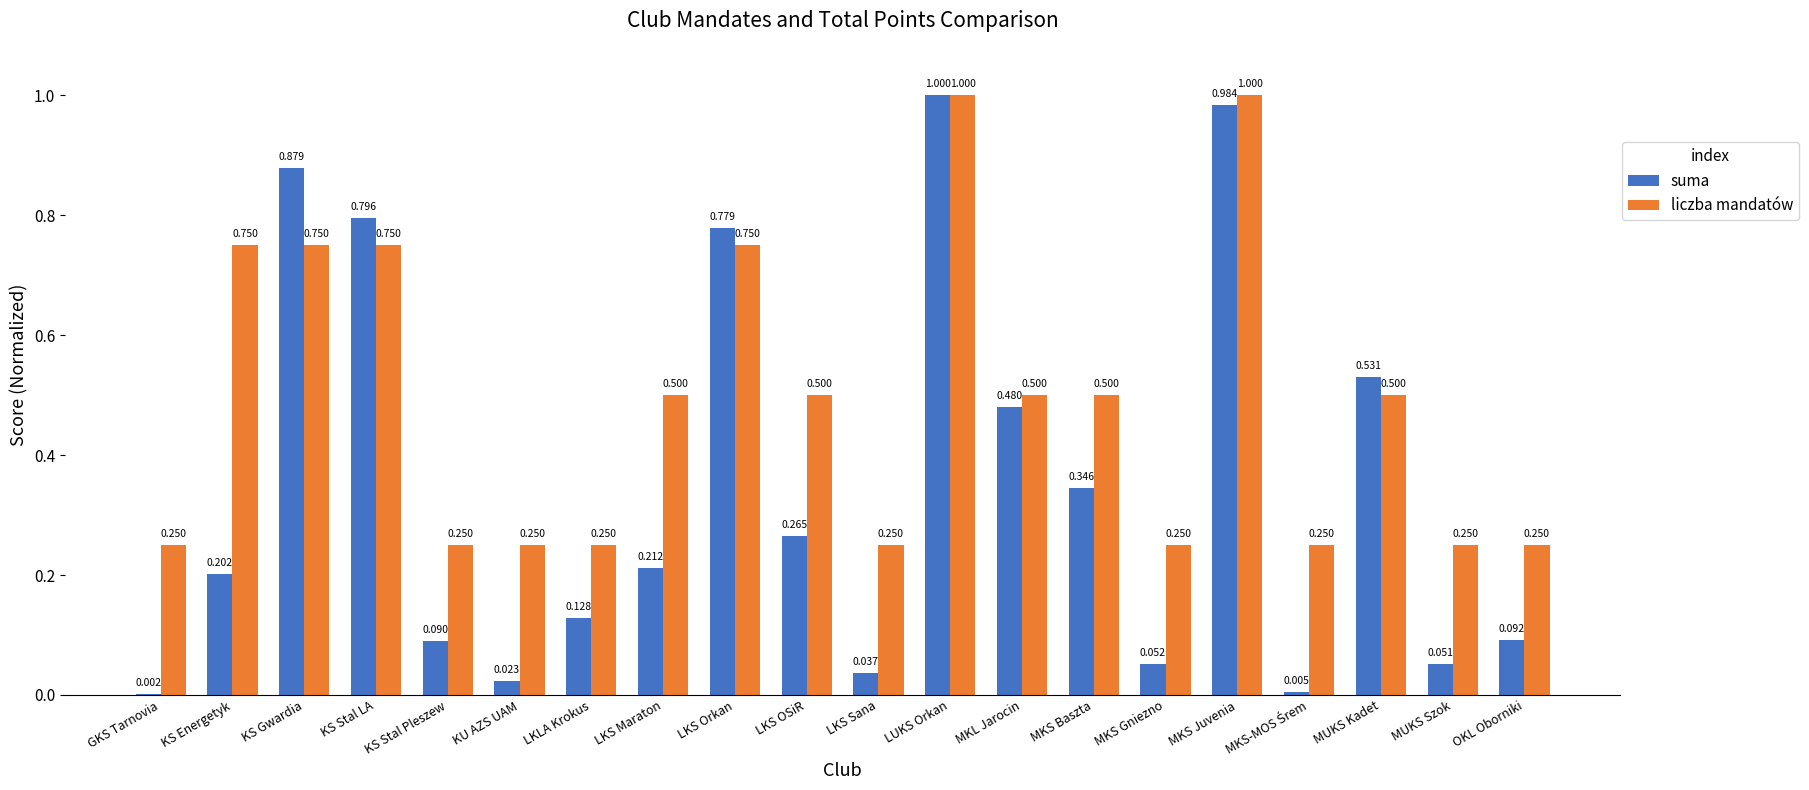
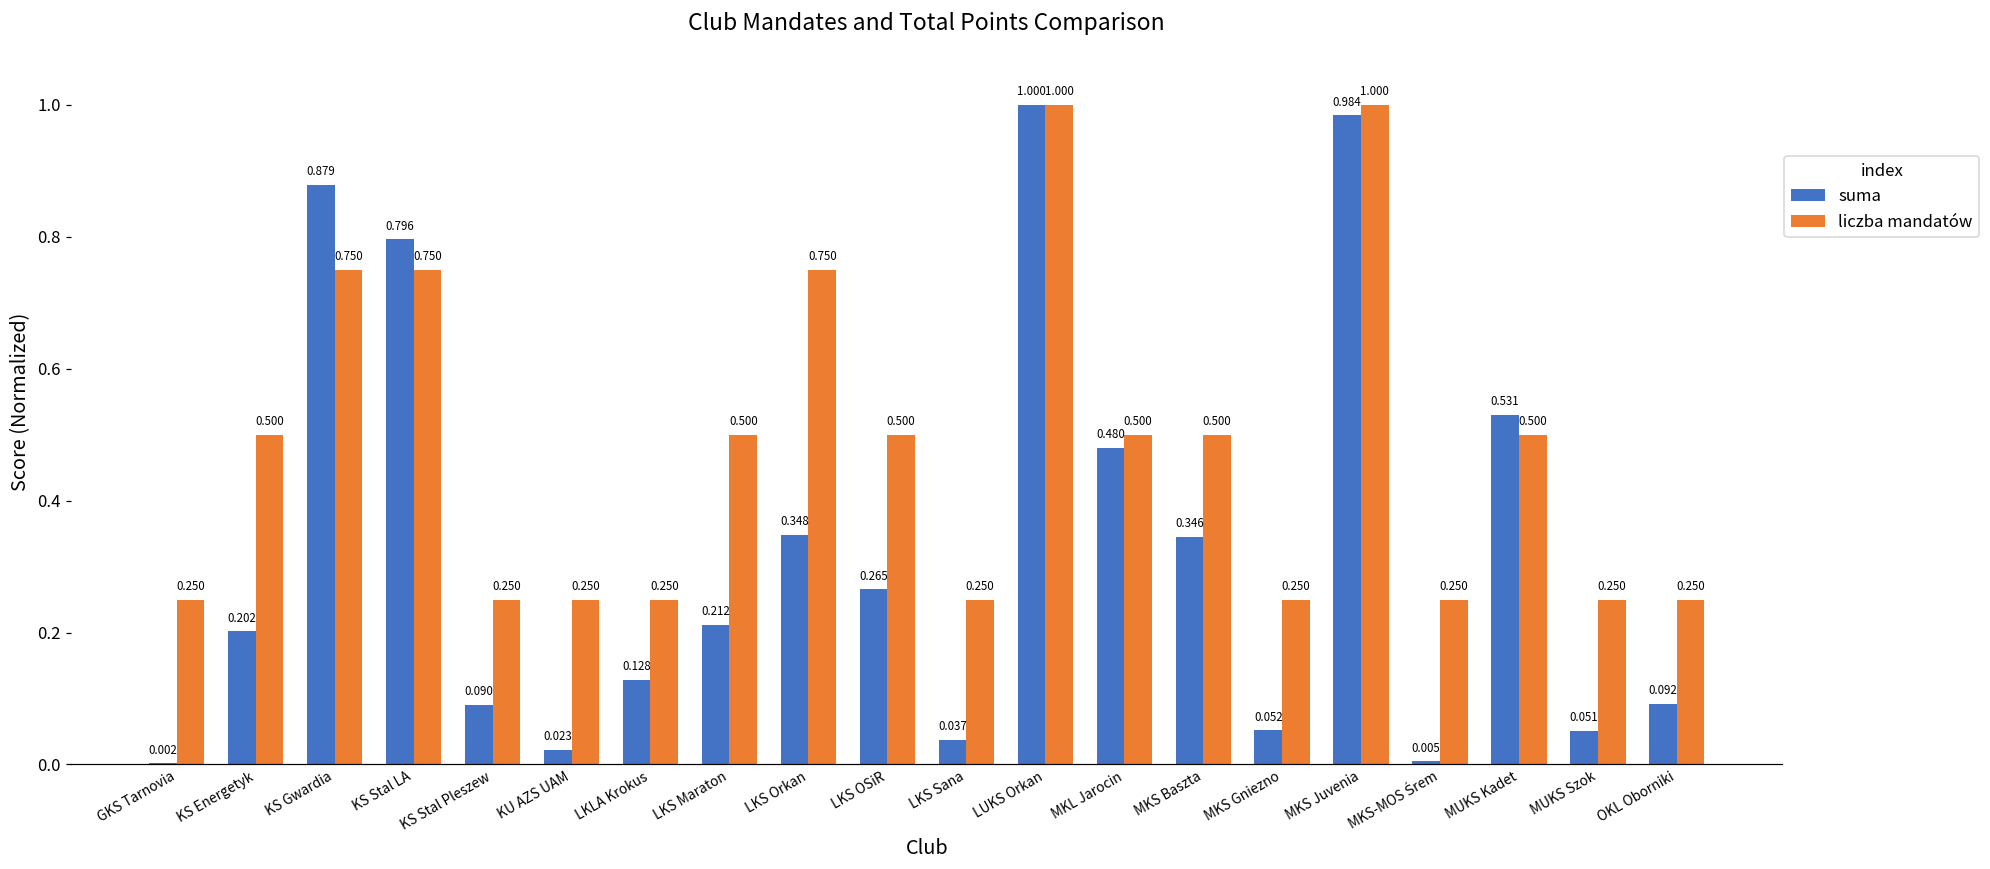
liczba mandatów, KS Energetyk: 0.750 -> 0.500
suma, LKS Orkan: 0.779 -> 0.348
